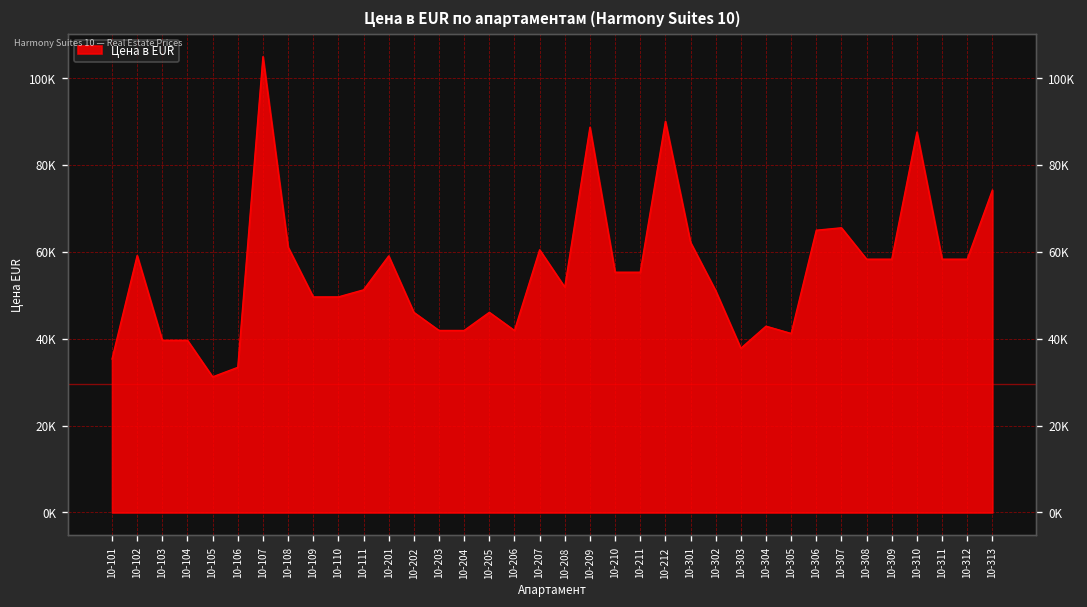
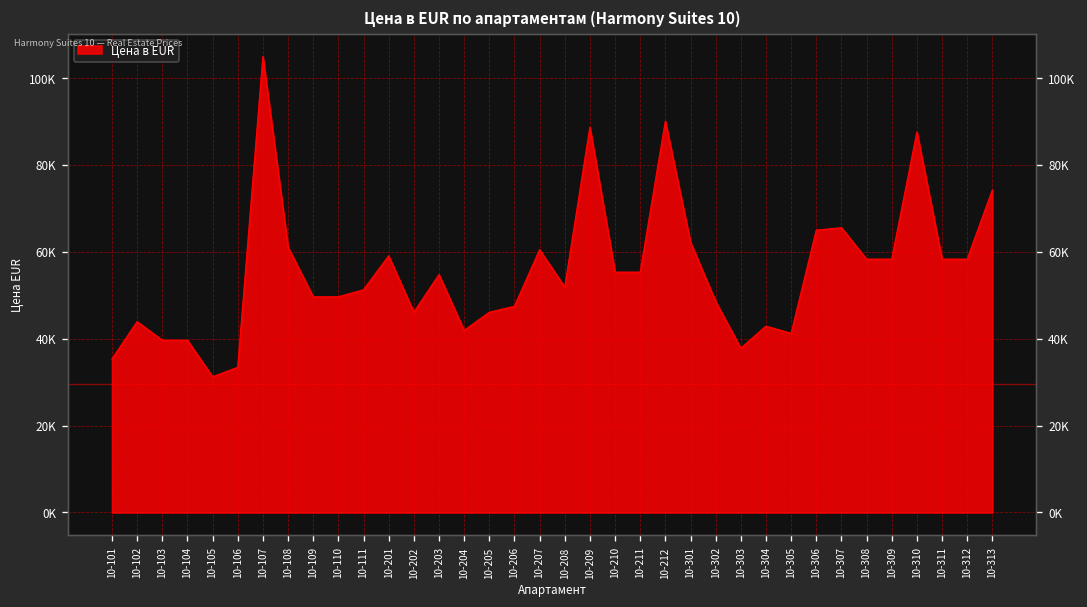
10-102: 59000 -> 44000
10-203: 42000 -> 55000
10-206: 42000 -> 47000
10-302: 51000 -> 49000
